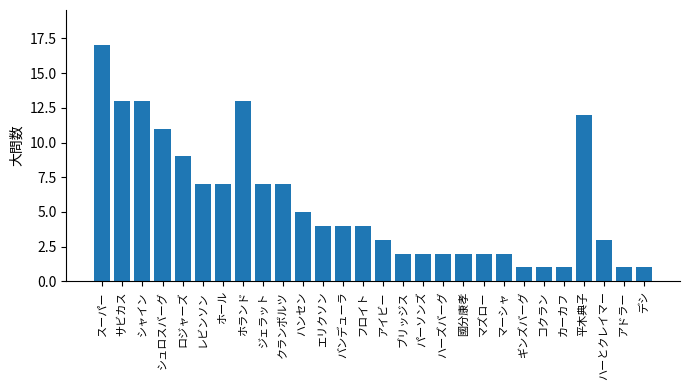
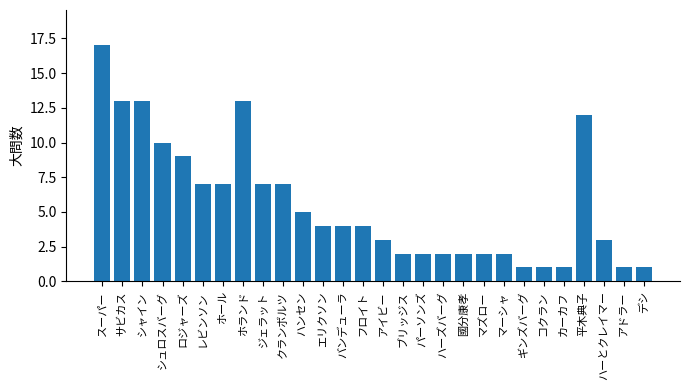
シュロスバーグ: 11 -> 10
